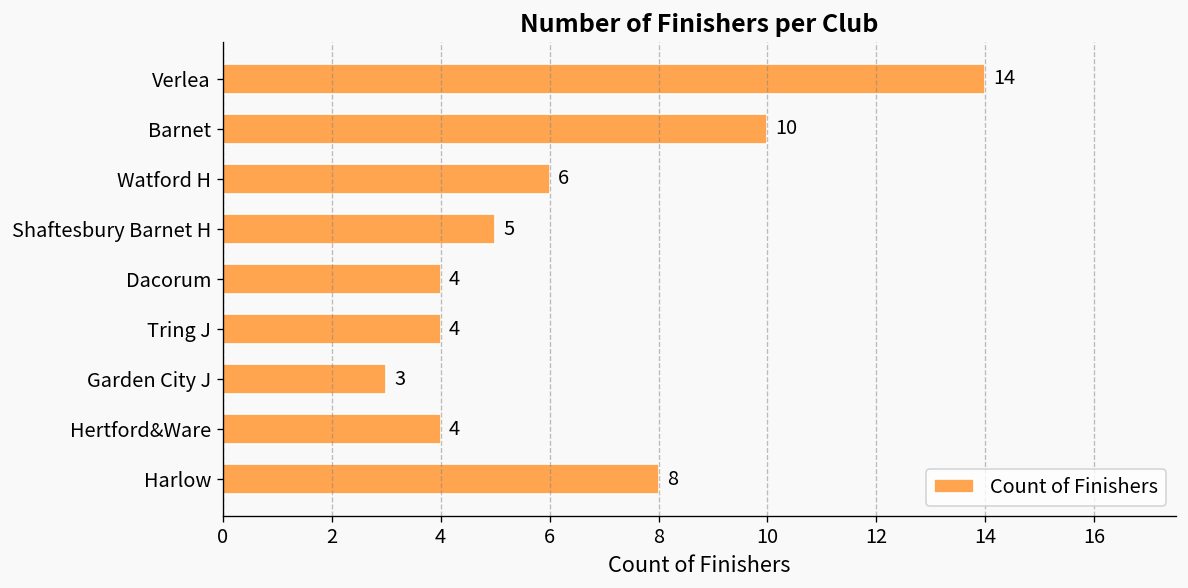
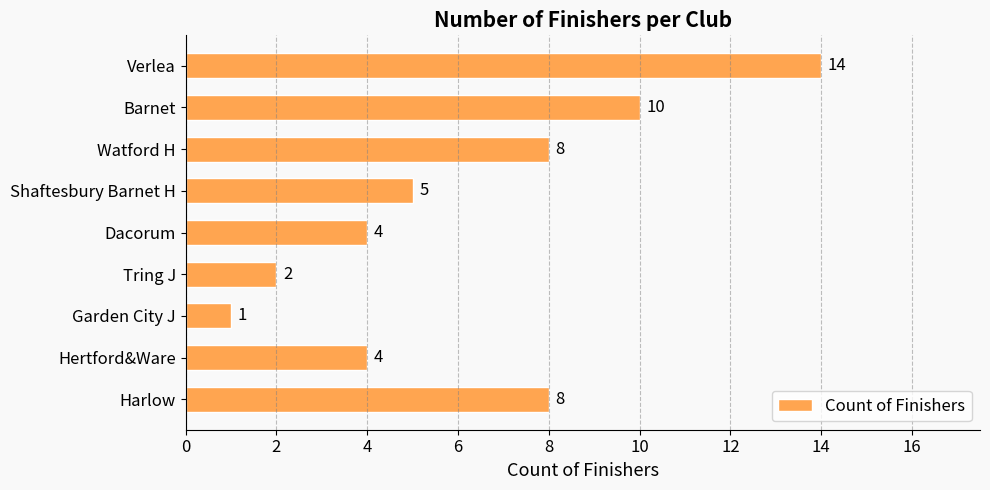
Watford H: 6 -> 8
Tring J: 4 -> 2
Garden City J: 3 -> 1
